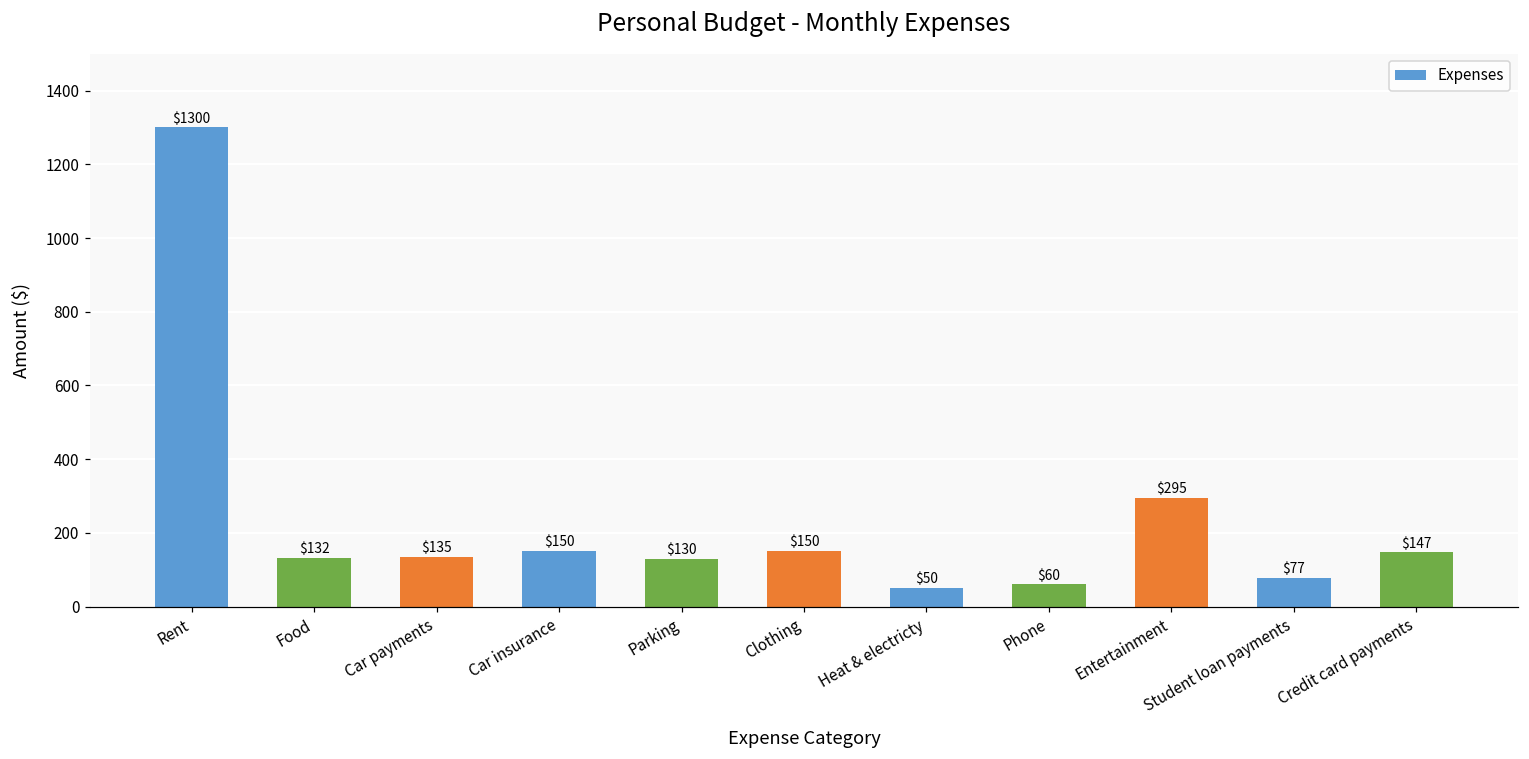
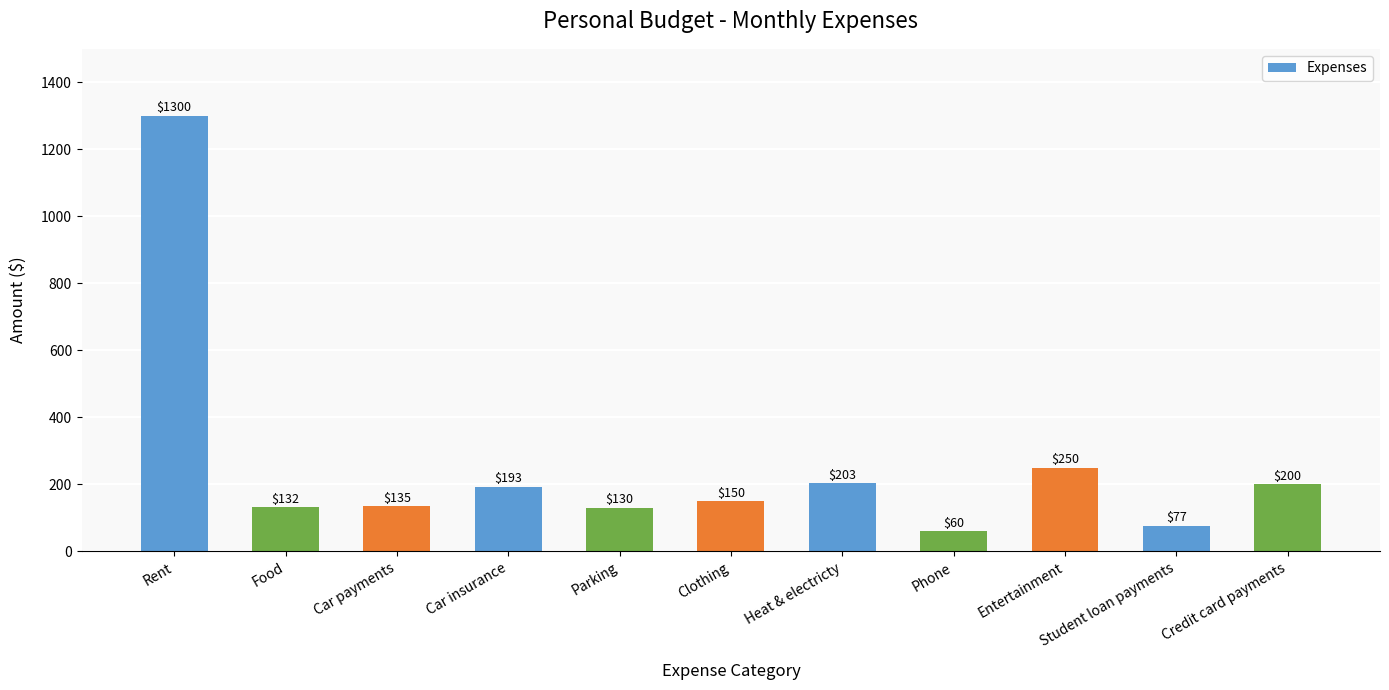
Car insurance: $150 -> $193
Heat & electricty: $50 -> $203
Entertainment: $295 -> $250
Credit card payments: $147 -> $200
